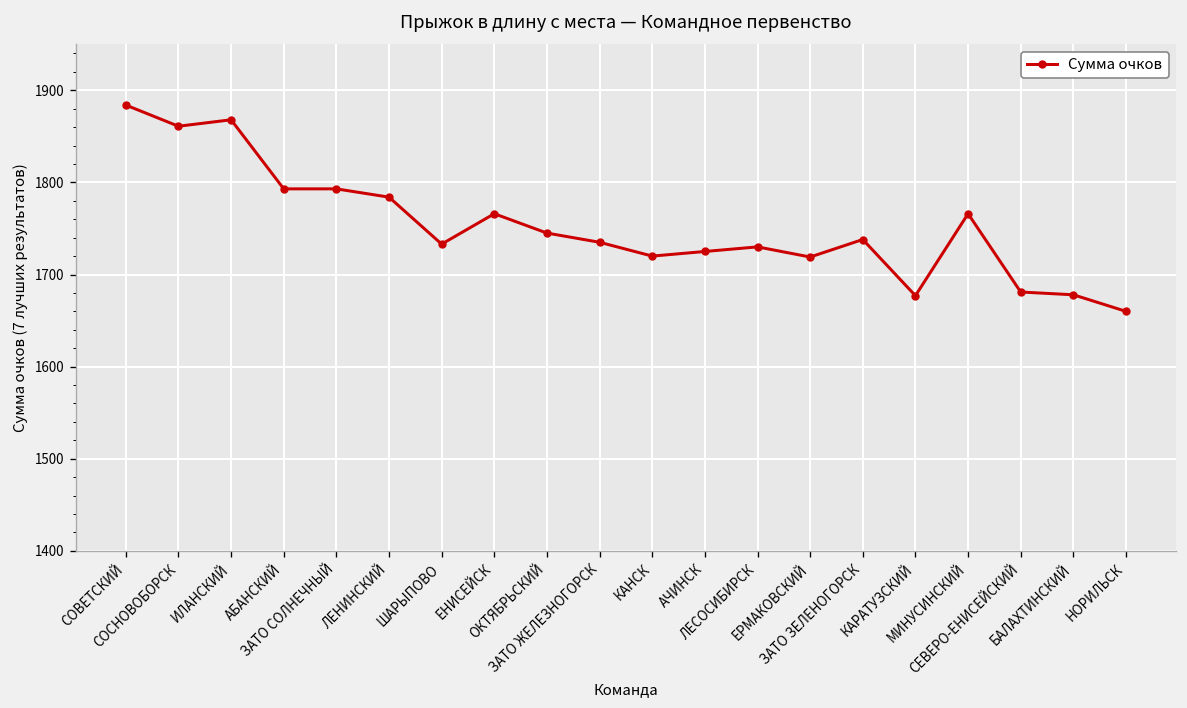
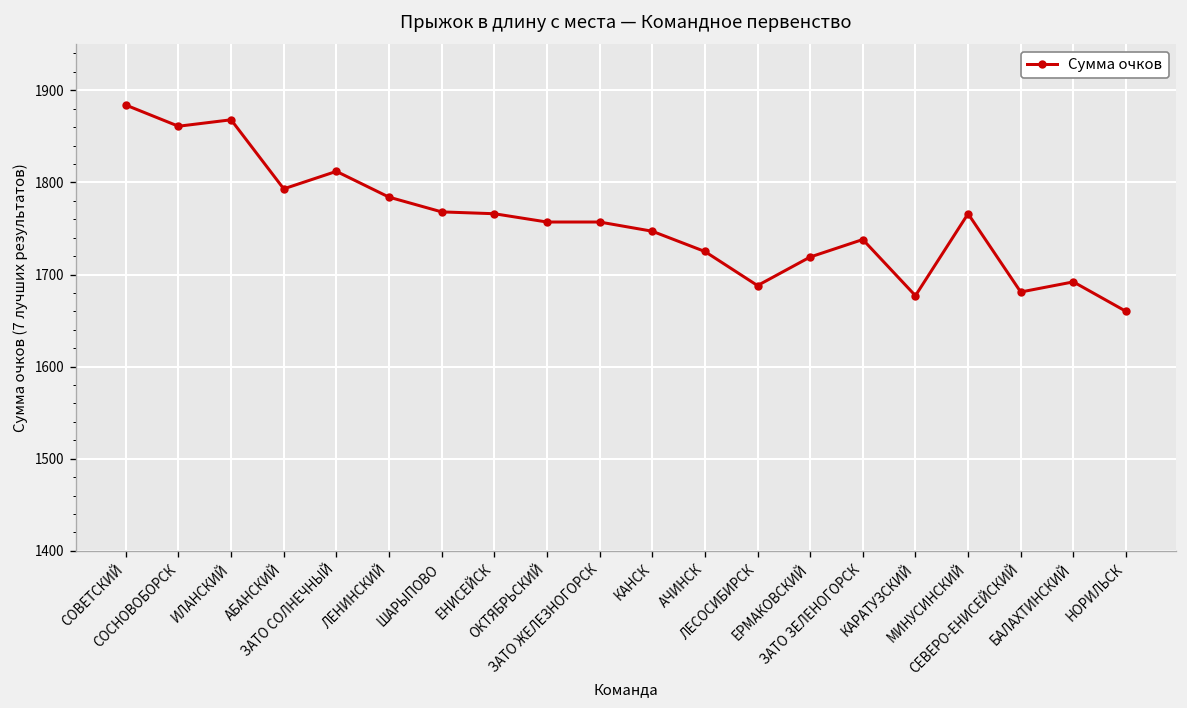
ЗАТО СОЛНЕЧНЫЙ: 1790 -> 1810
ШАРЫПОВО: 1730 -> 1770
ОКТЯБРЬСКИЙ: 1750 -> 1760
ЗАТО ЖЕЛЕЗНОГОРСК: 1740 -> 1760
КАНСК: 1720 -> 1750
ЛЕСОСИБИРСК: 1730 -> 1690
БАЛАХТИНСКИЙ: 1680 -> 1690
